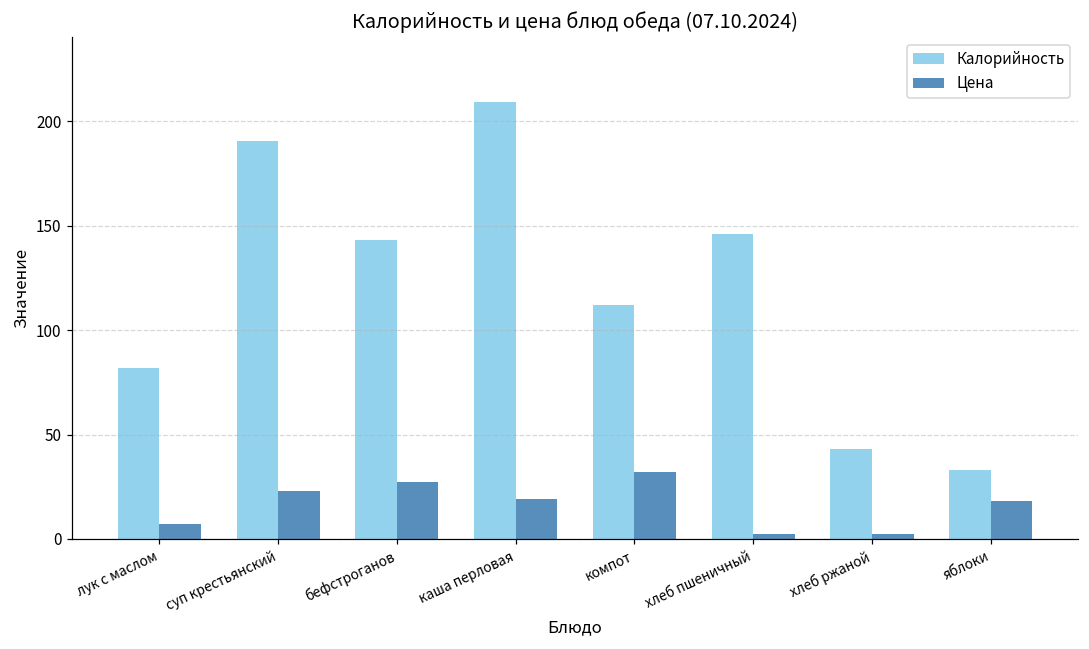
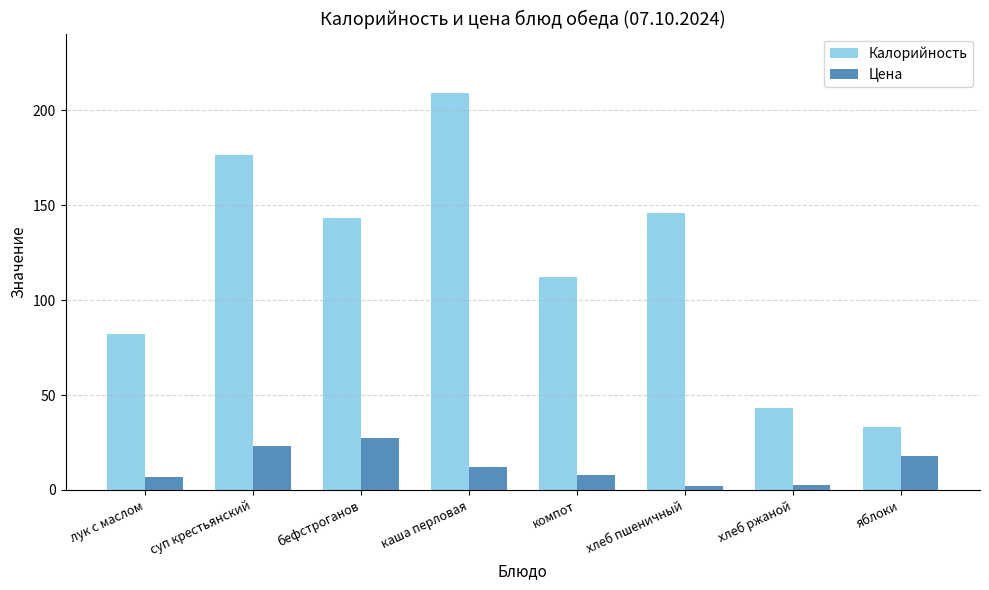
Калорийность, суп крестьянский: 190 -> 176
Цена, каша перловая: 19 -> 12
Цена, компот: 32 -> 8
